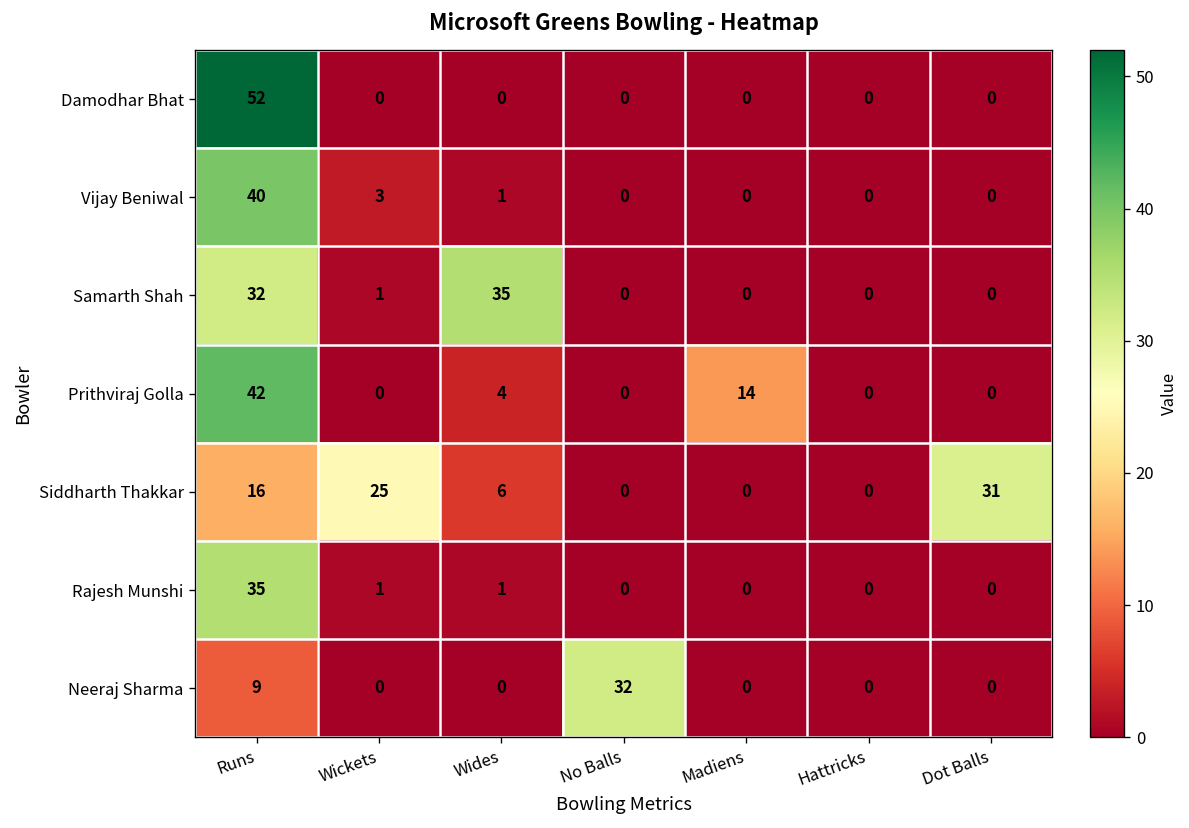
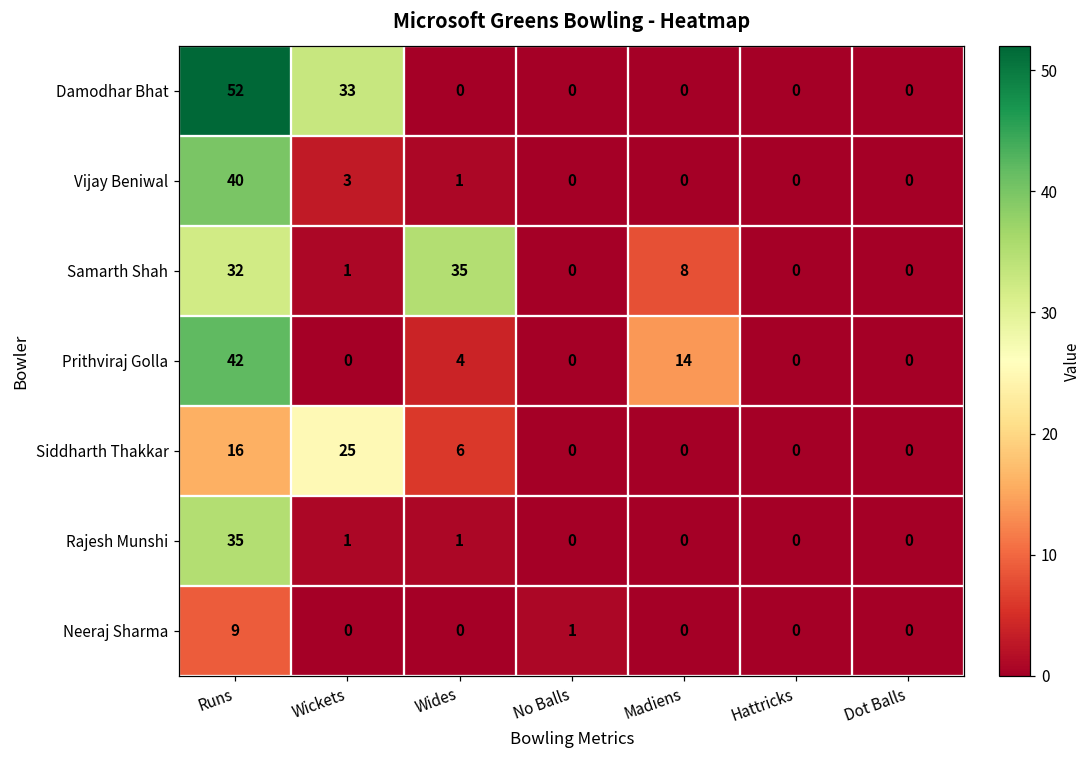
Damodhar Bhat, Wickets: 0 -> 33
Samarth Shah, Madiens: 0 -> 8
Siddharth Thakkar, Dot Balls: 31 -> 0
Neeraj Sharma, No Balls: 32 -> 1
